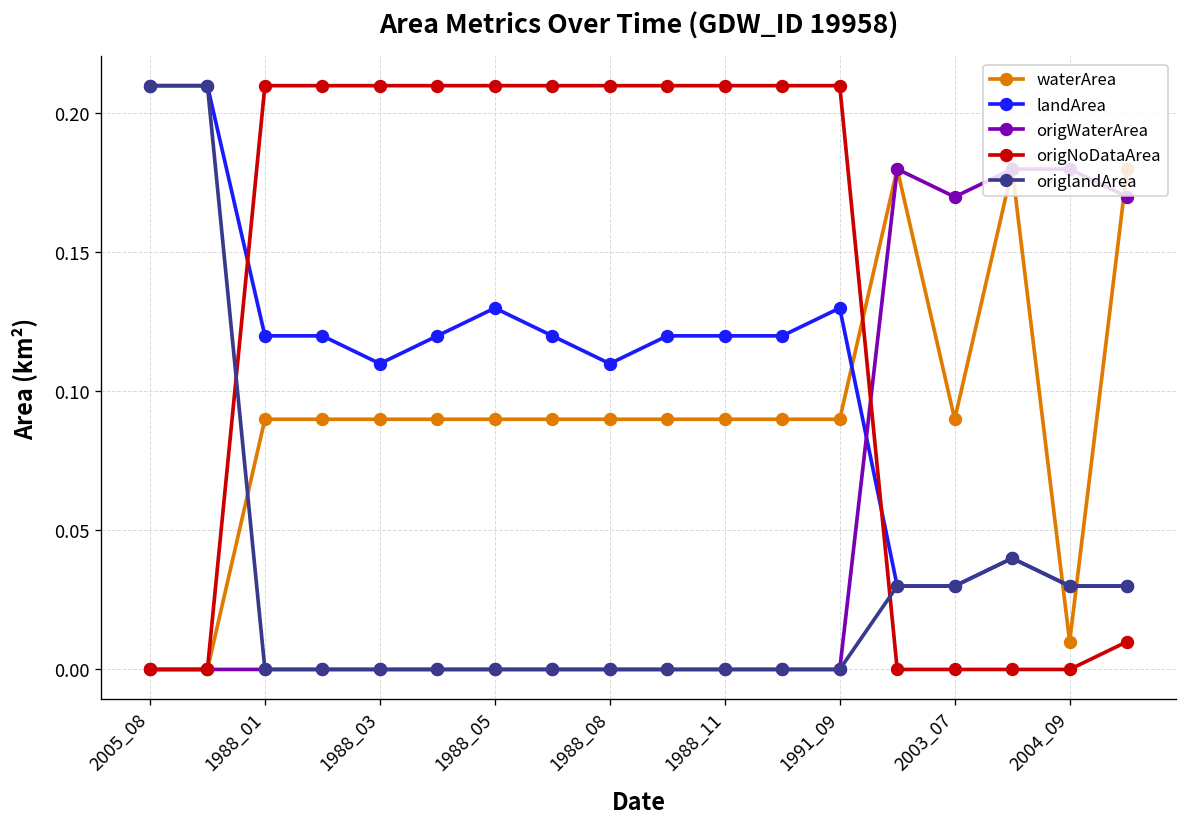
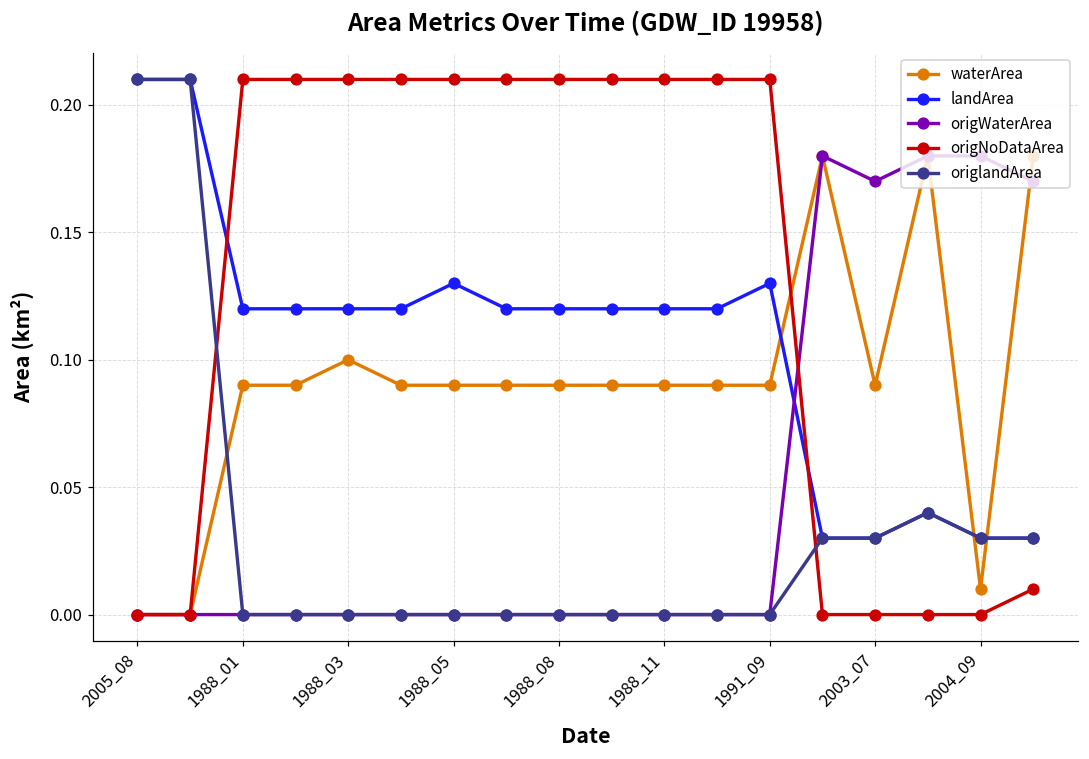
waterArea, 1988_03: 0.09 -> 0.10
landArea, 1988_03: 0.11 -> 0.12
landArea, 1988_08: 0.11 -> 0.12
